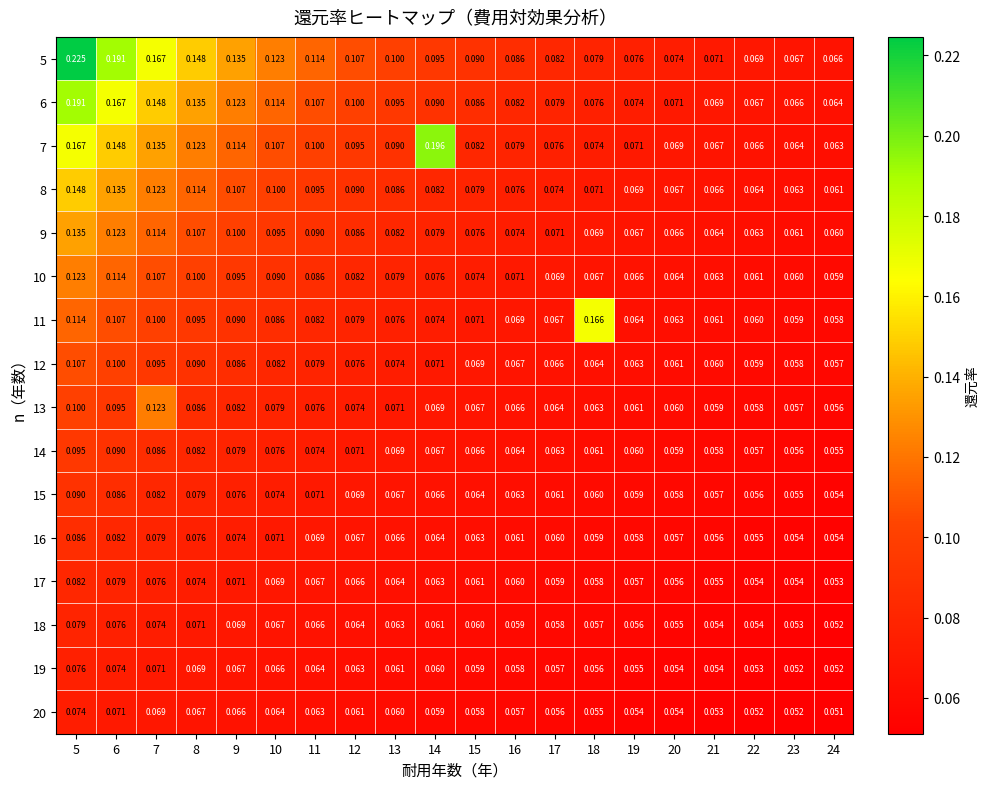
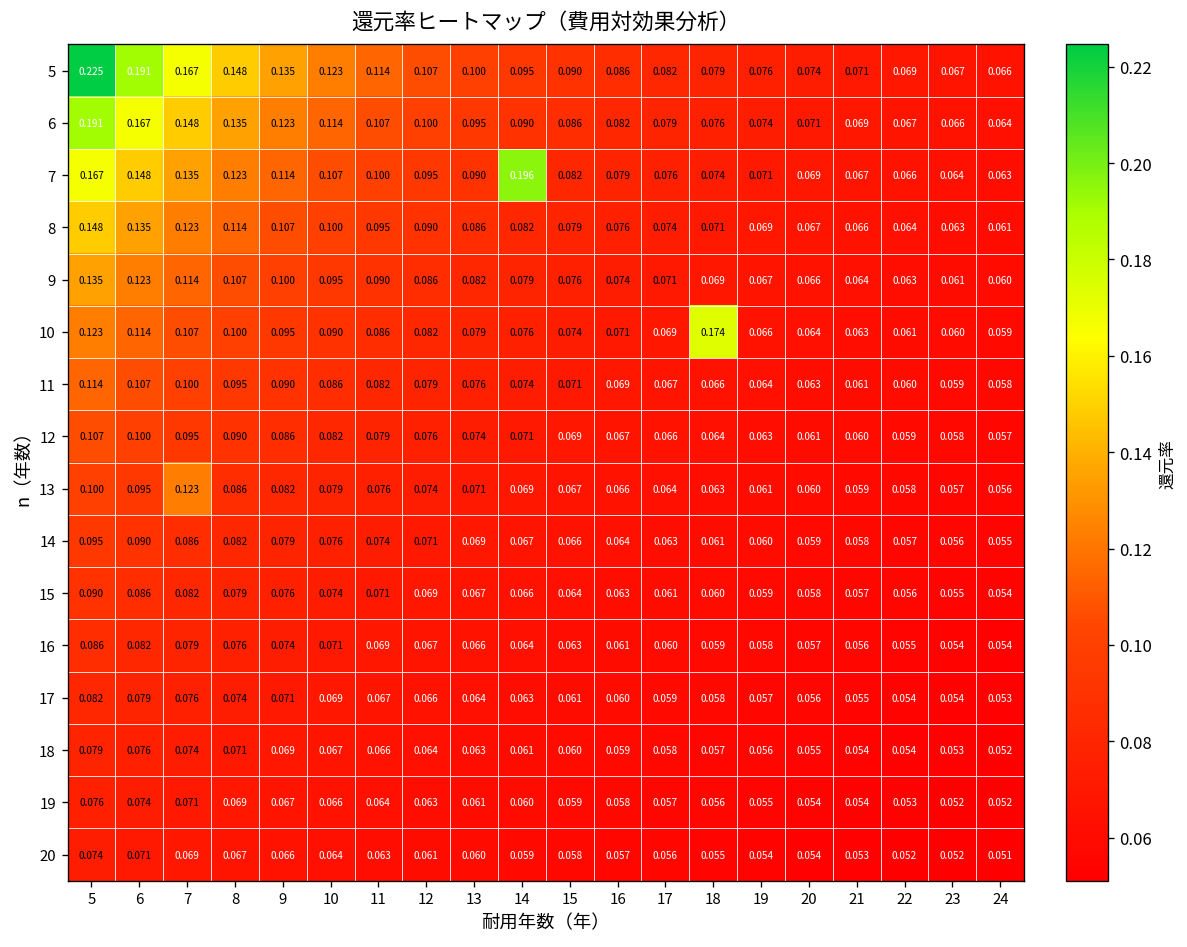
10, 18: 0.067 -> 0.174
11, 18: 0.166 -> 0.066
